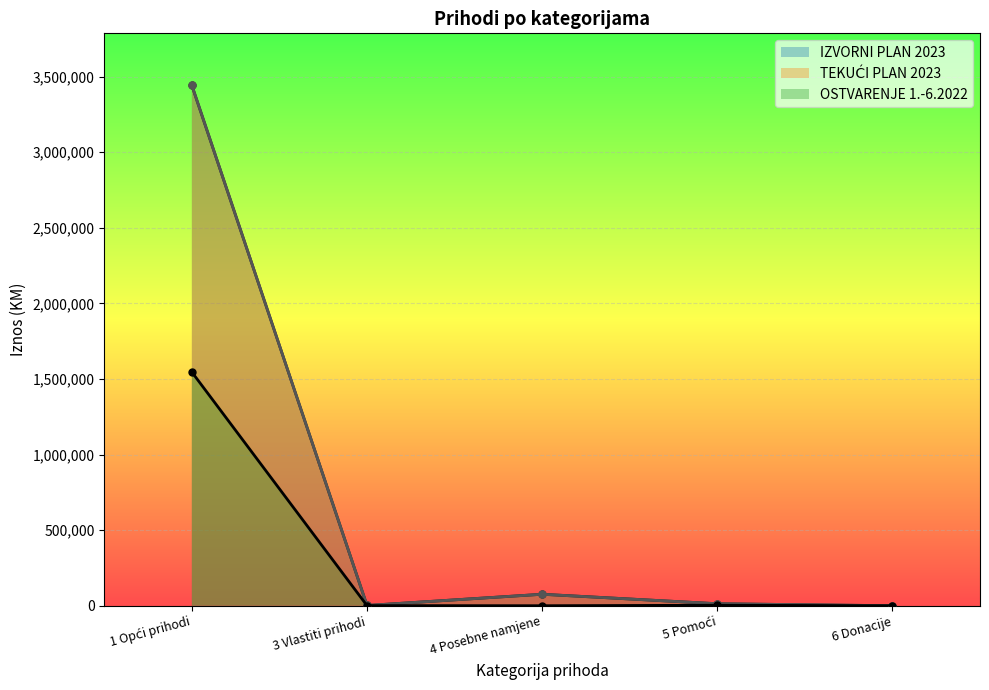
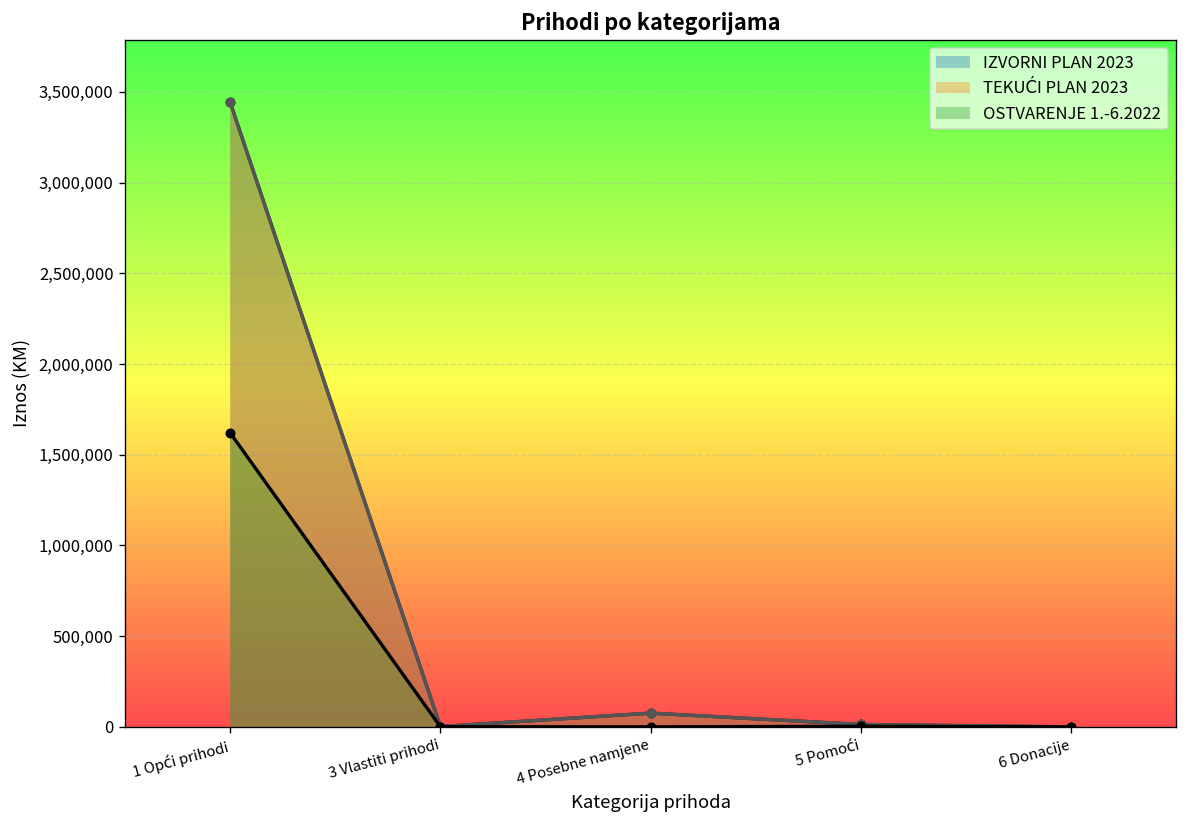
OSTVARENJE 1.-6.2022, 1 Opći prihodi: 1,550,000 -> 1,620,000
